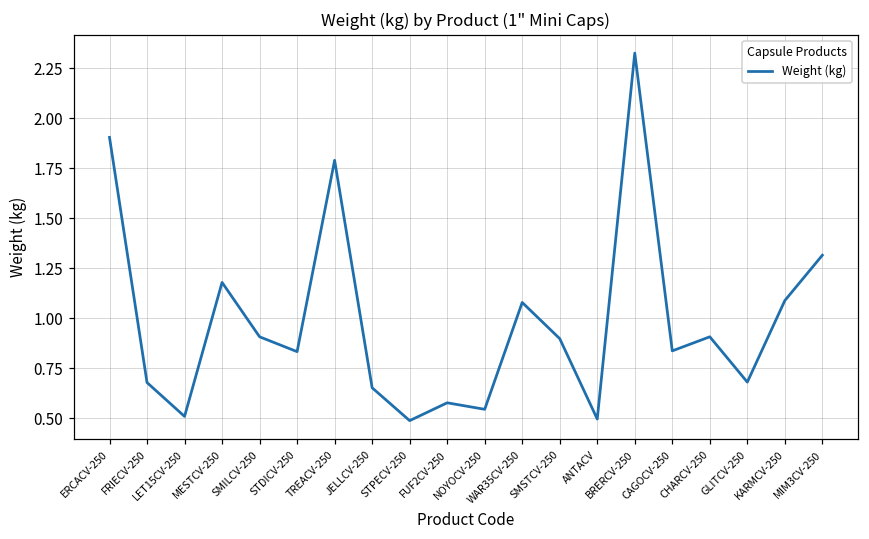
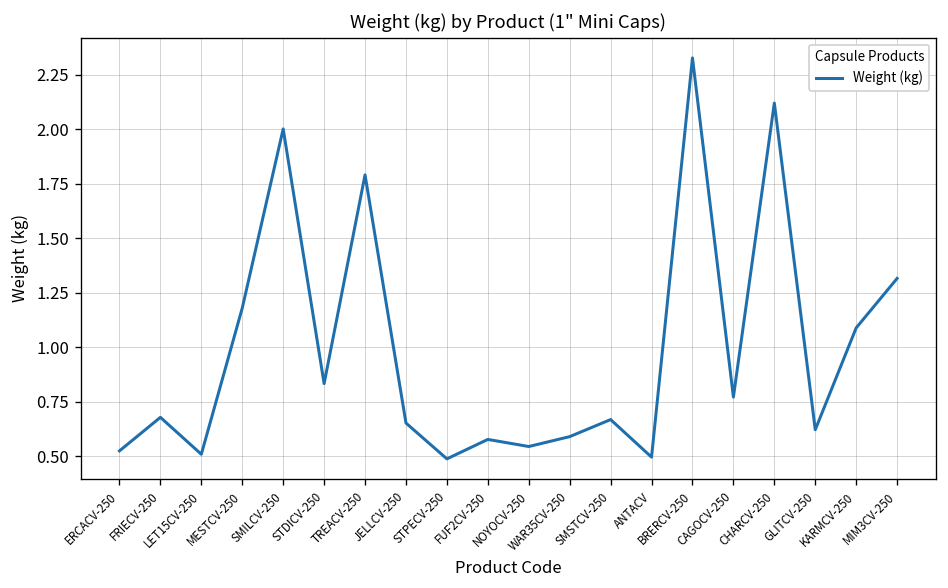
ERCACV-250: 1.91 -> 0.52
SMILCV-250: 0.91 -> 2.00
WAR35CV-250: 1.08 -> 0.59
SMSTCV-250: 0.90 -> 0.67
CAGOCV-250: 0.84 -> 0.77
CHARCV-250: 0.91 -> 2.12
GLITCV-250: 0.68 -> 0.62
